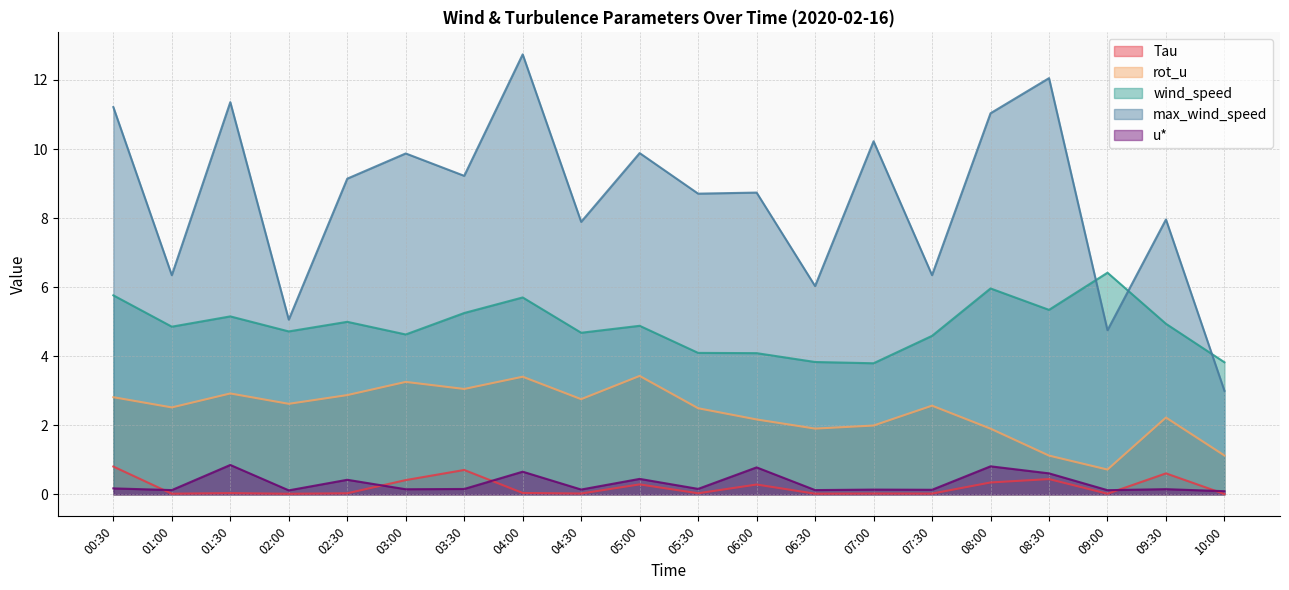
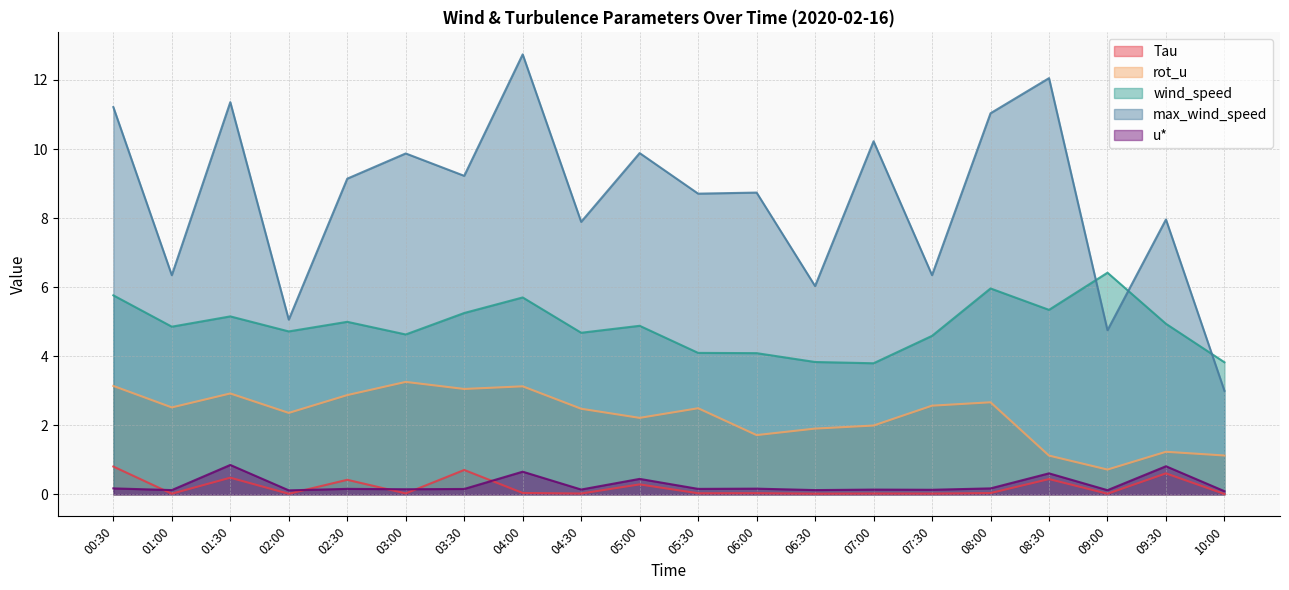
rot_u, 00:30: 2.8 -> 3.1
Tau, 01:30: 0.0 -> 0.5
rot_u, 02:00: 2.6 -> 2.4
Tau, 02:30: 0.0 -> 0.4
u*, 02:30: 0.4 -> 0.2
Tau, 03:00: 0.4 -> 0.0
rot_u, 04:00: 3.4 -> 3.1
rot_u, 04:30: 2.8 -> 2.5
rot_u, 05:00: 3.4 -> 2.2
Tau, 06:00: 0.3 -> 0.0
rot_u, 06:00: 2.2 -> 1.7
u*, 06:00: 0.8 -> 0.2
Tau, 08:00: 0.3 -> 0.0
rot_u, 08:00: 1.9 -> 2.7
u*, 08:00: 0.8 -> 0.2
rot_u, 09:30: 2.2 -> 1.2
u*, 09:30: 0.2 -> 0.8
